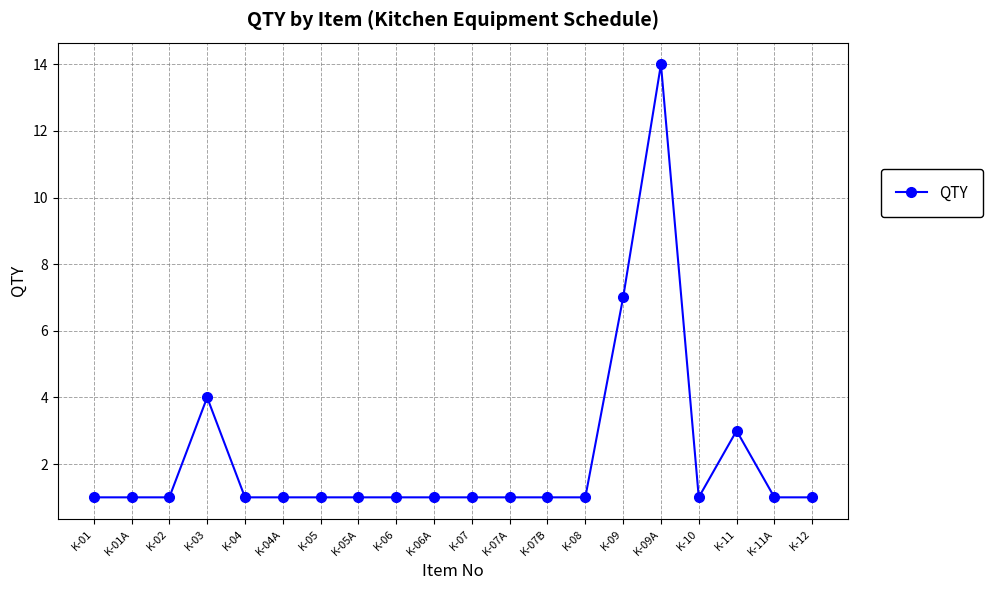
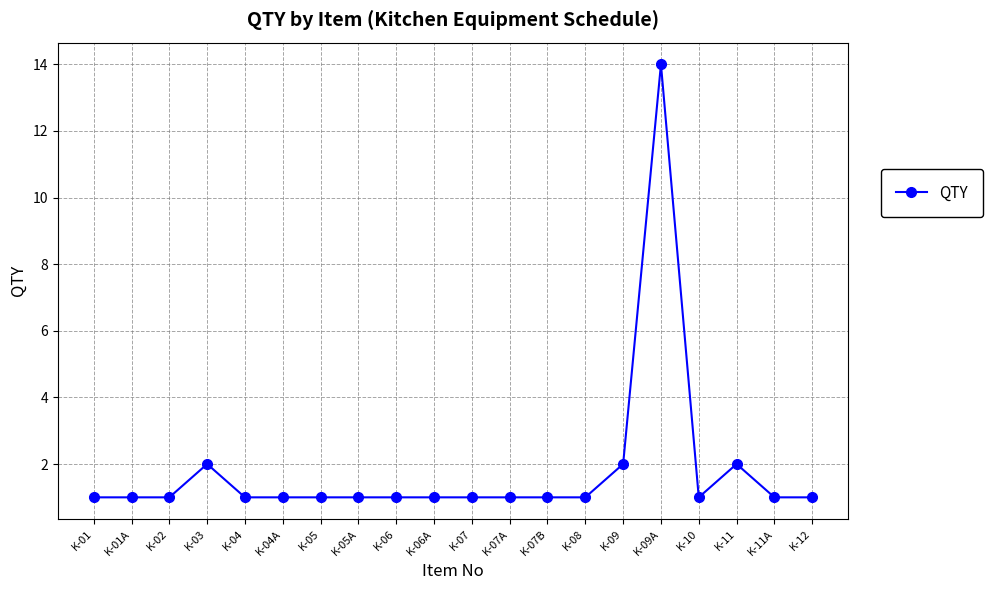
K-03: 4 -> 2
K-09: 7 -> 2
K-11: 3 -> 2
